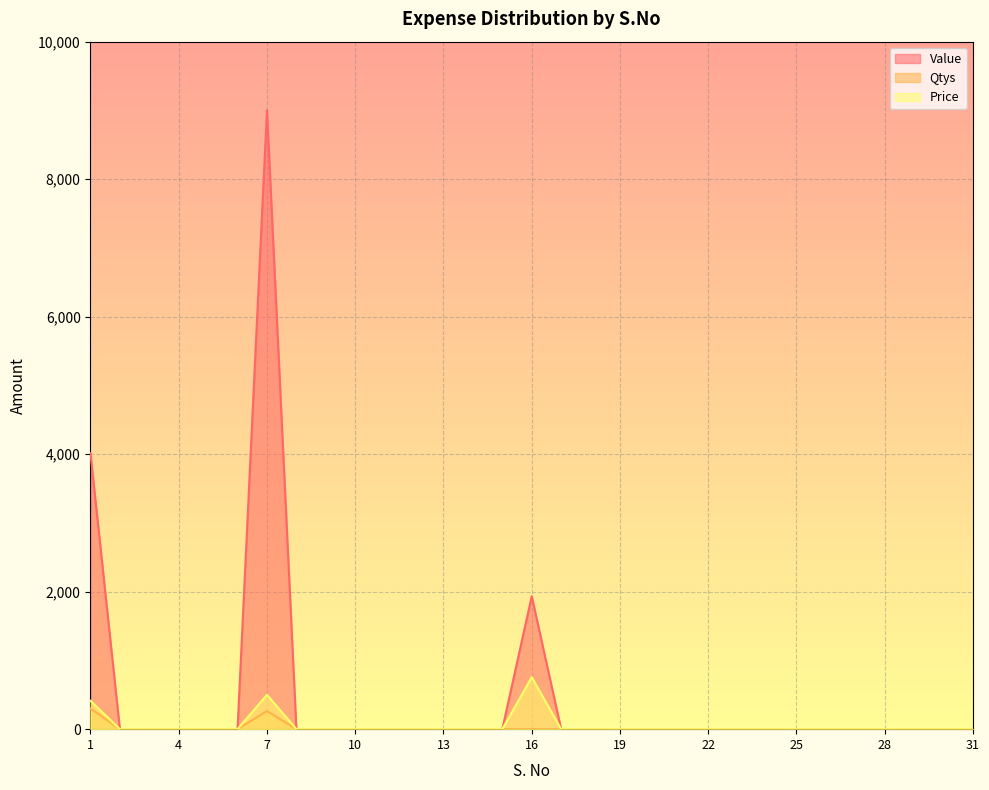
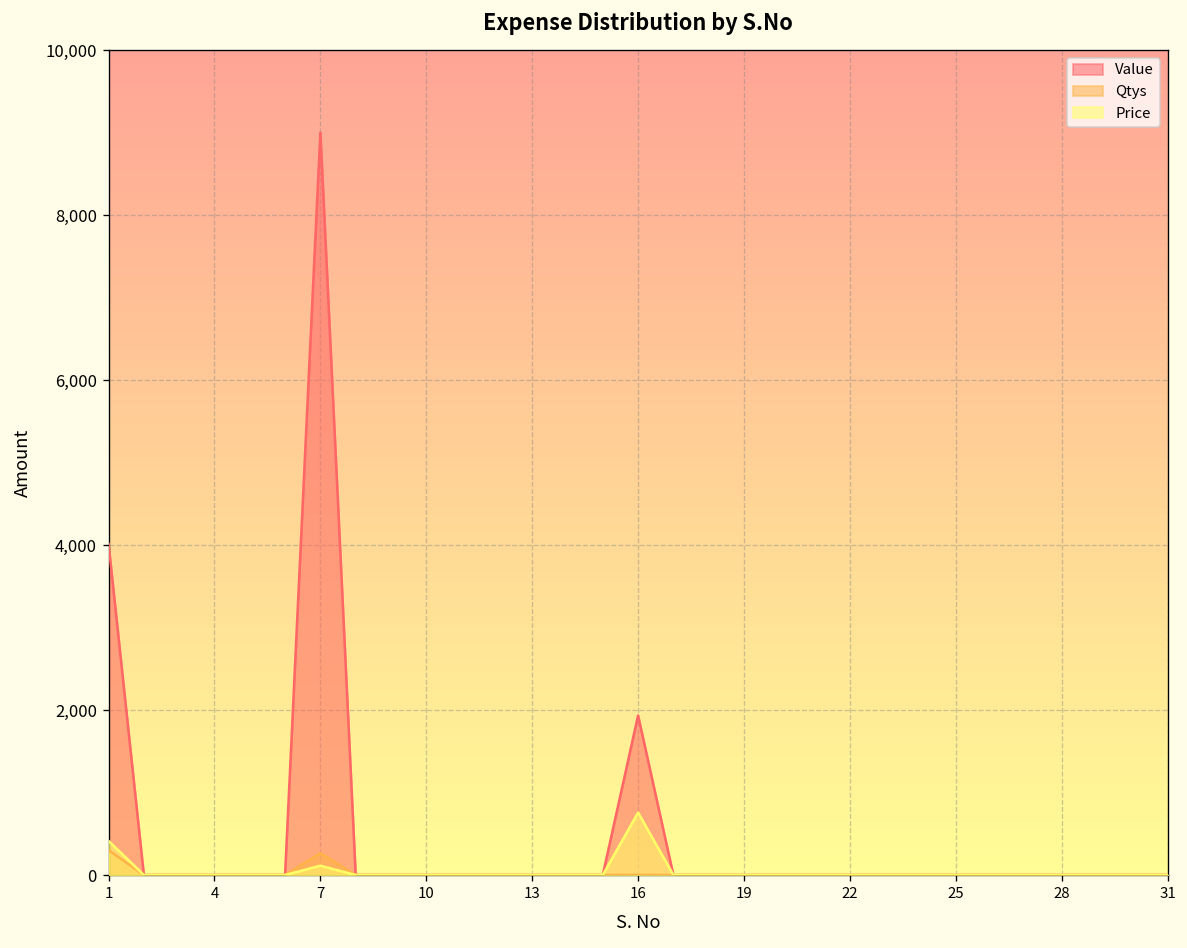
Price, 7: 500 -> 100
